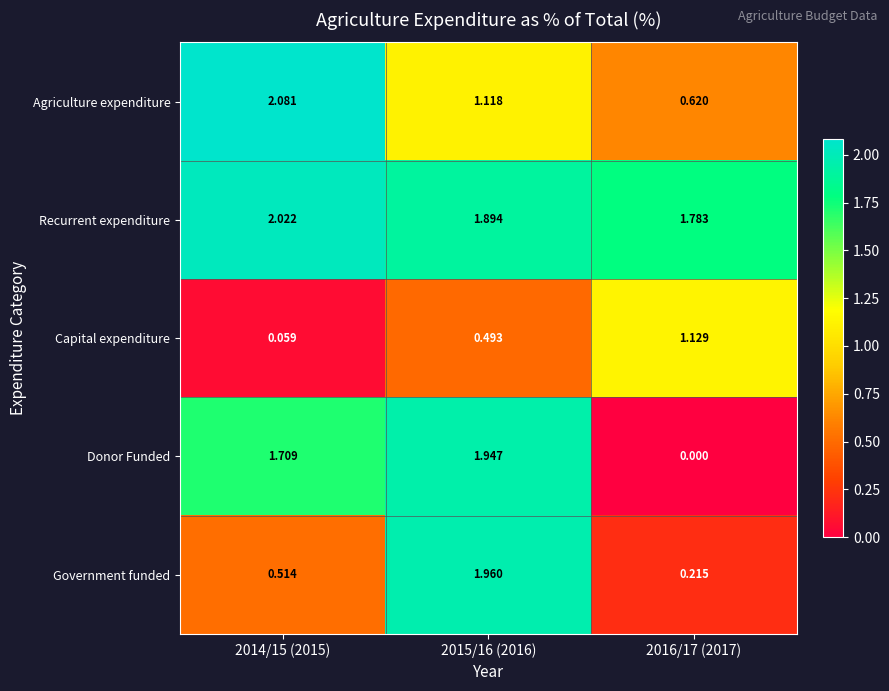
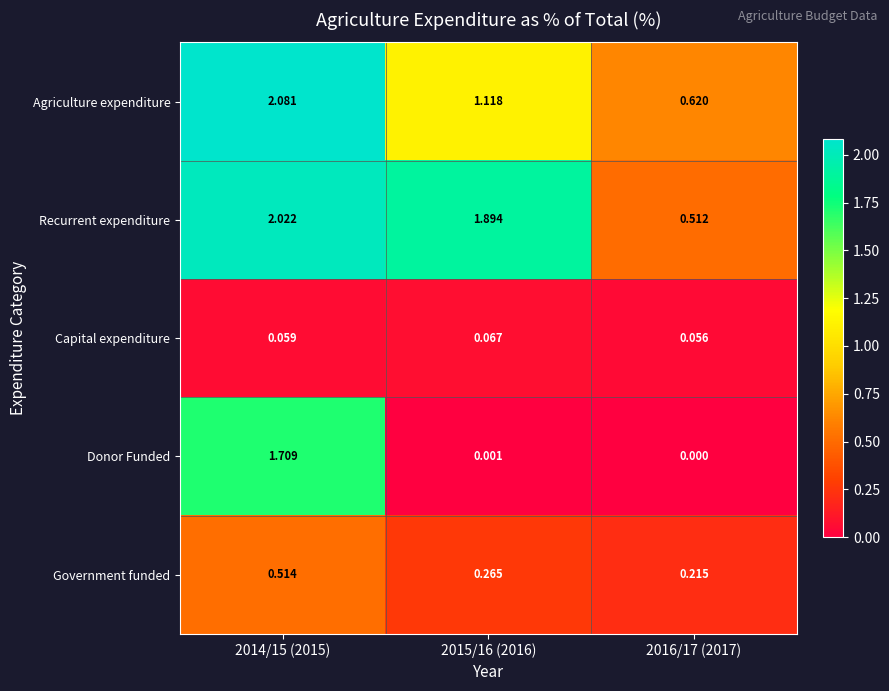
Recurrent expenditure, 2016/17 (2017): 1.783 -> 0.512
Capital expenditure, 2015/16 (2016): 0.493 -> 0.067
Capital expenditure, 2016/17 (2017): 1.129 -> 0.056
Donor Funded, 2015/16 (2016): 1.947 -> 0.001
Government funded, 2015/16 (2016): 1.960 -> 0.265
